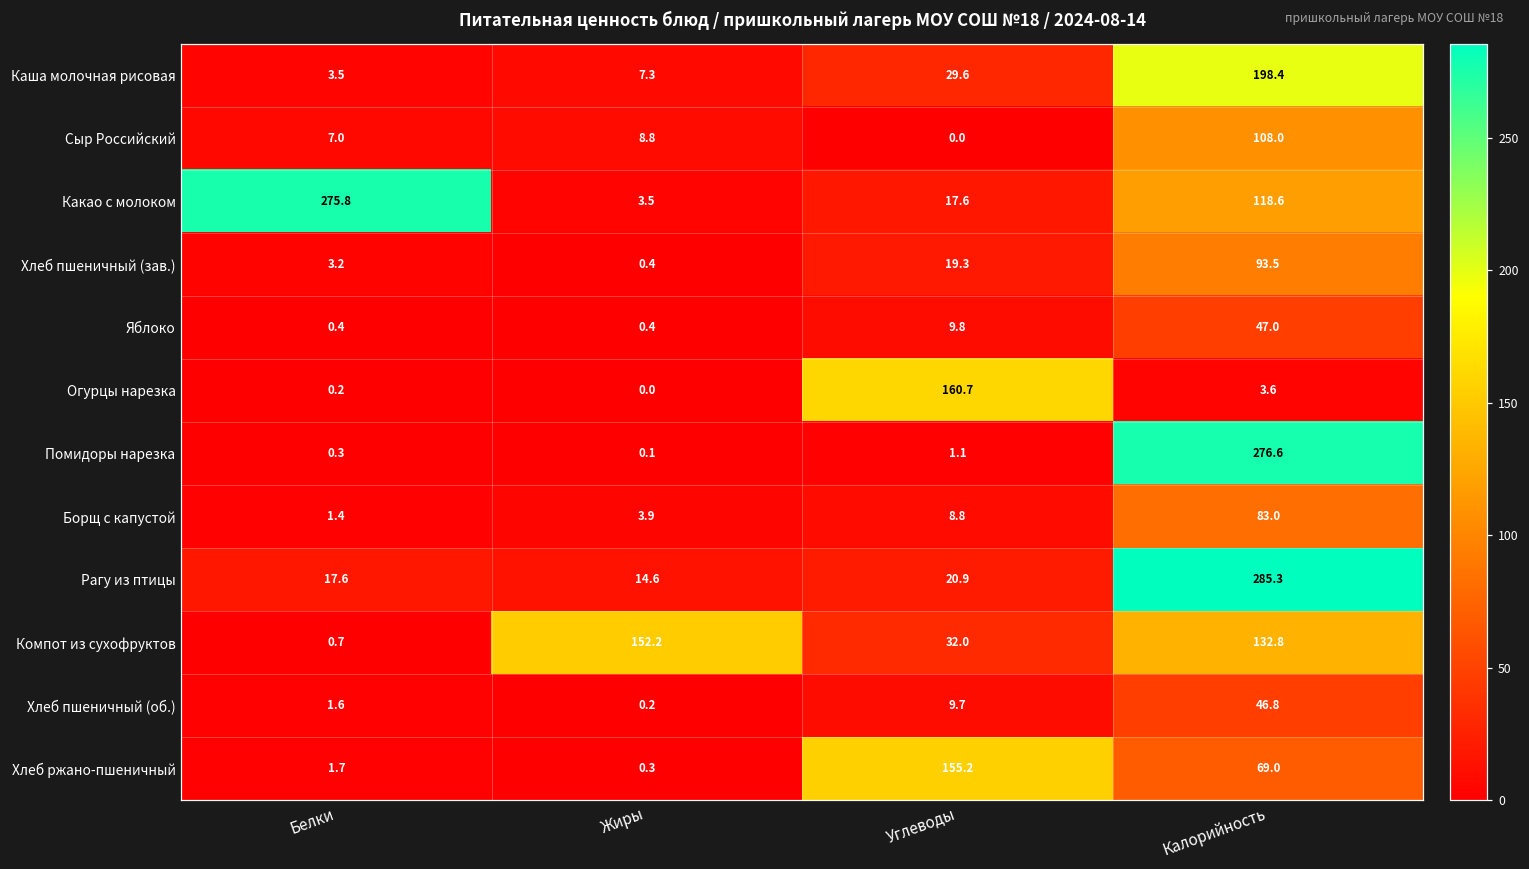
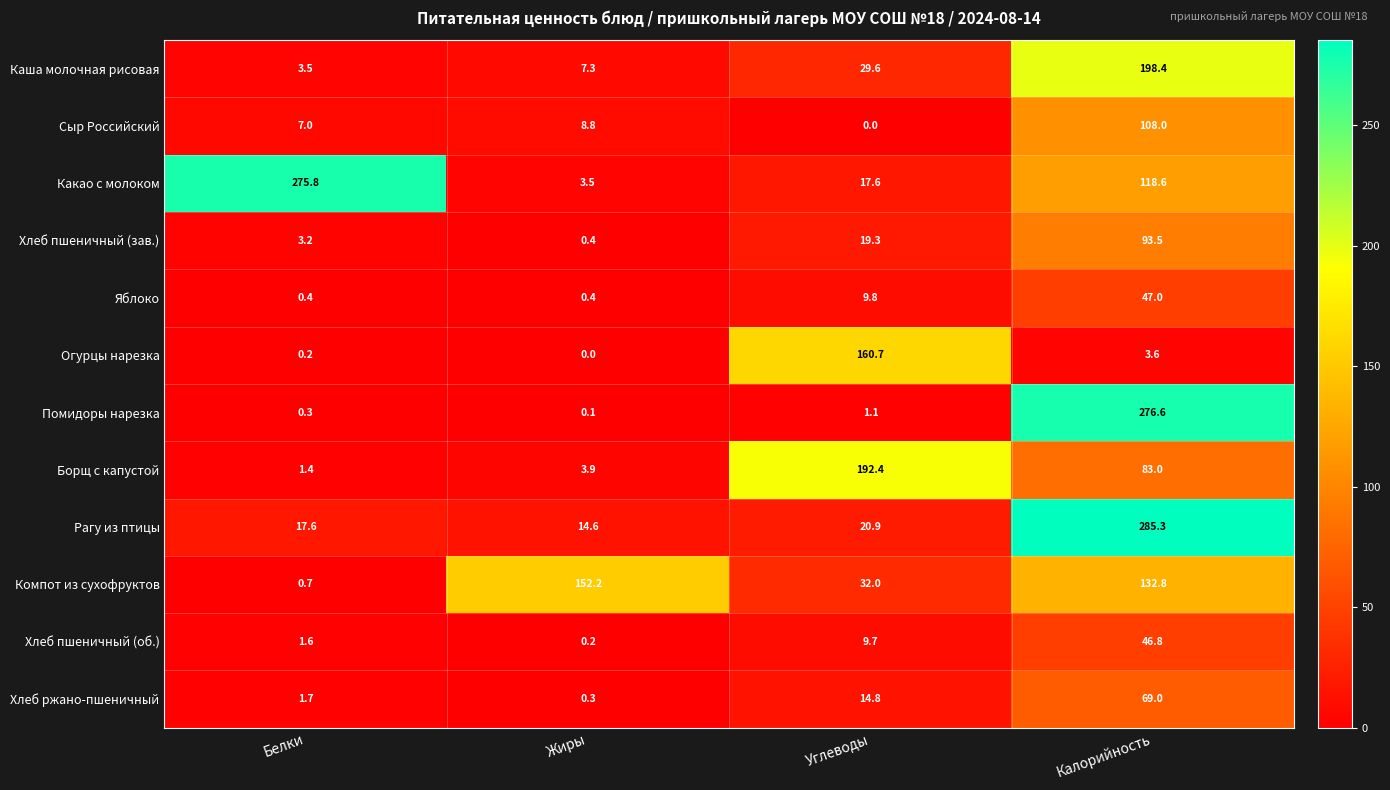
Борщ с капустой, Углеводы: 8.8 -> 192.4
Хлеб ржано-пшеничный, Углеводы: 155.2 -> 14.8
